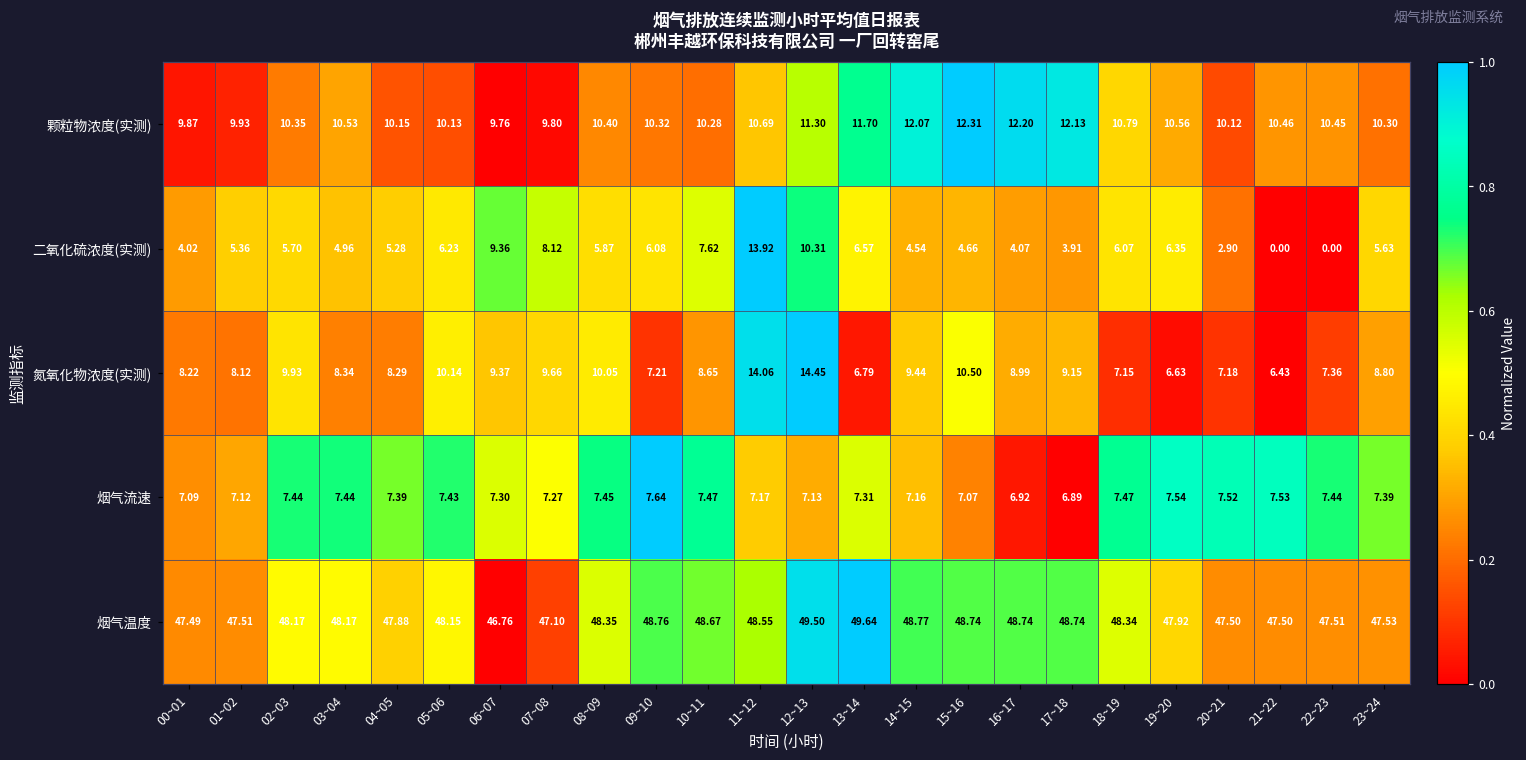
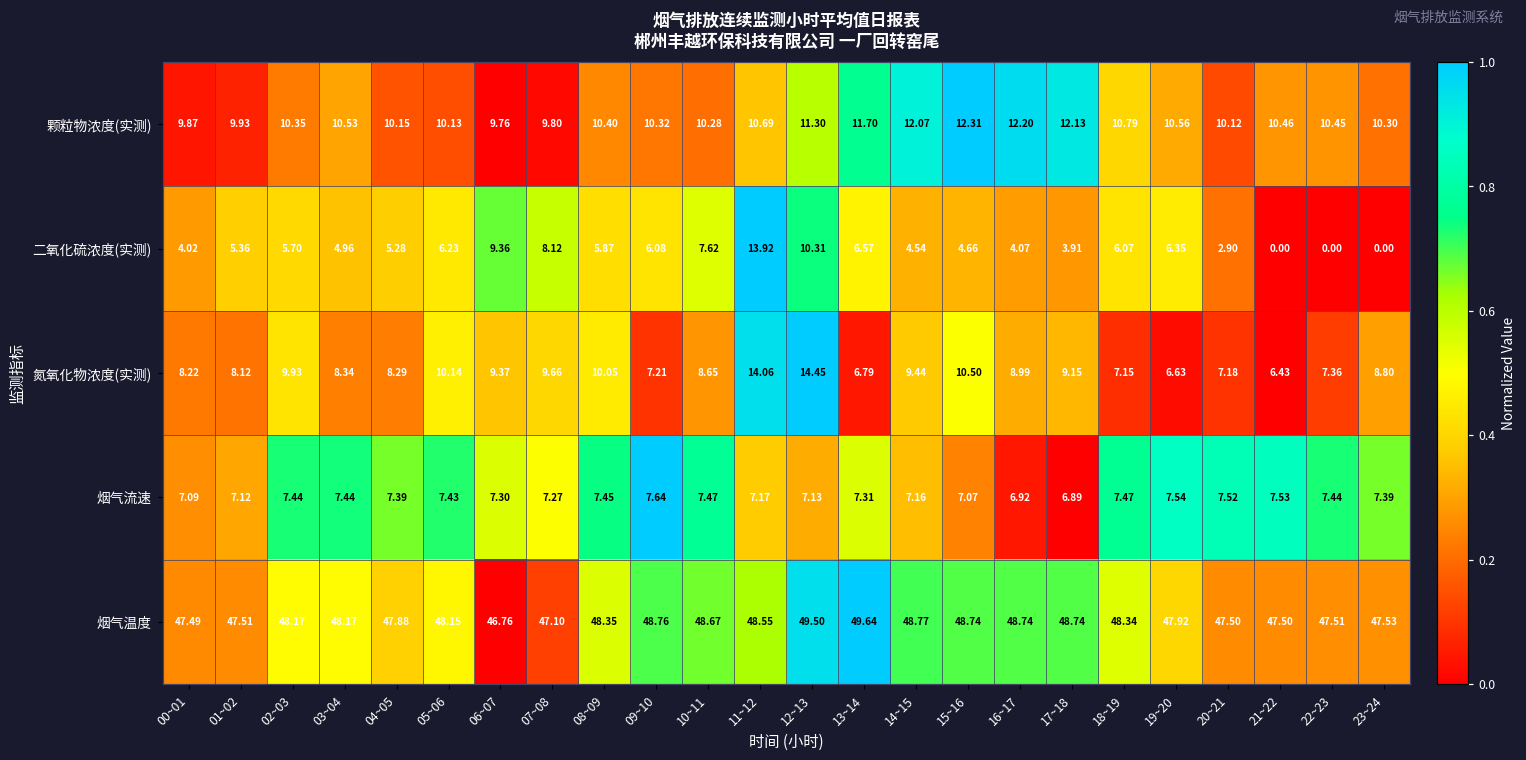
二氧化硫浓度(实测), 23~24: 5.63 -> 0.00
